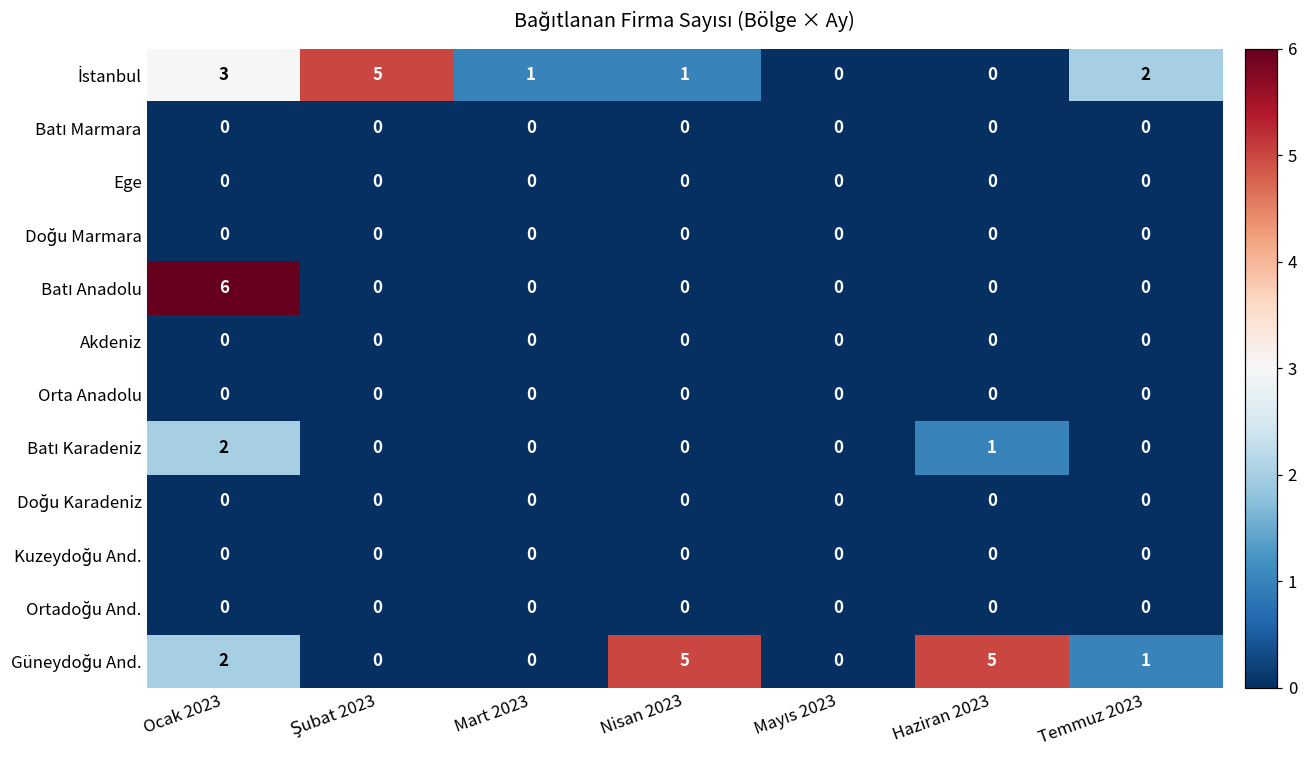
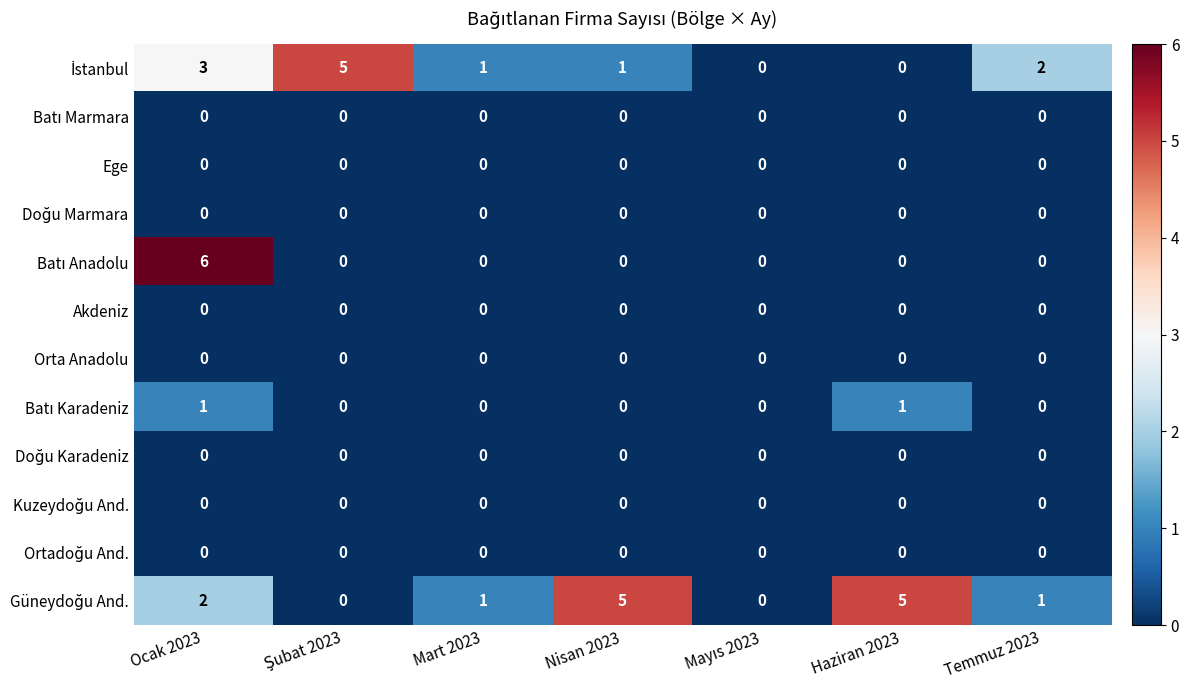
Batı Karadeniz, Ocak 2023: 2 -> 1
Güneydoğu And., Mart 2023: 0 -> 1
